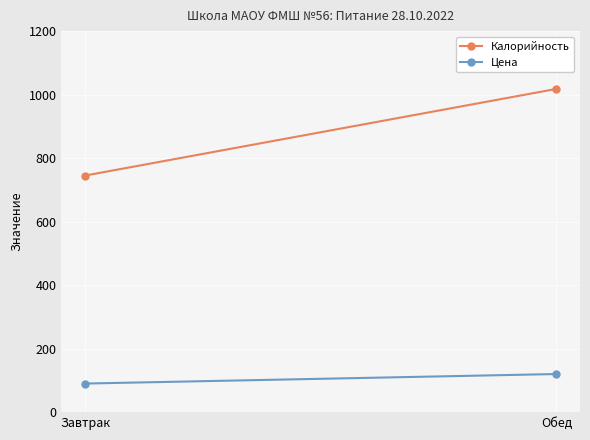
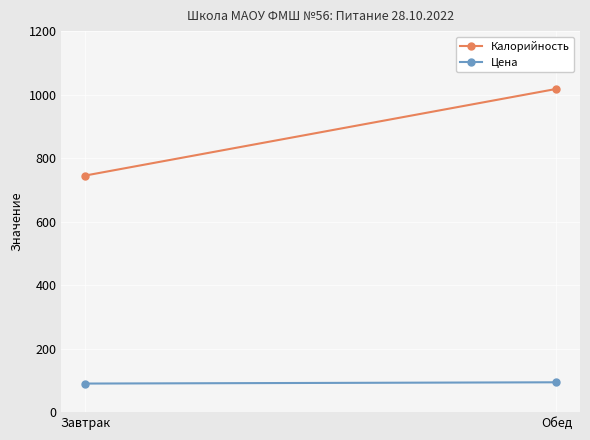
Цена, Обед: 120 -> 90
